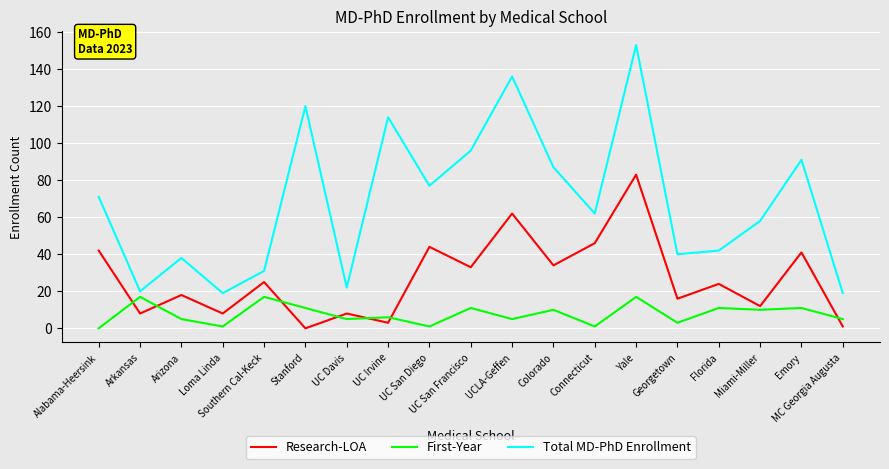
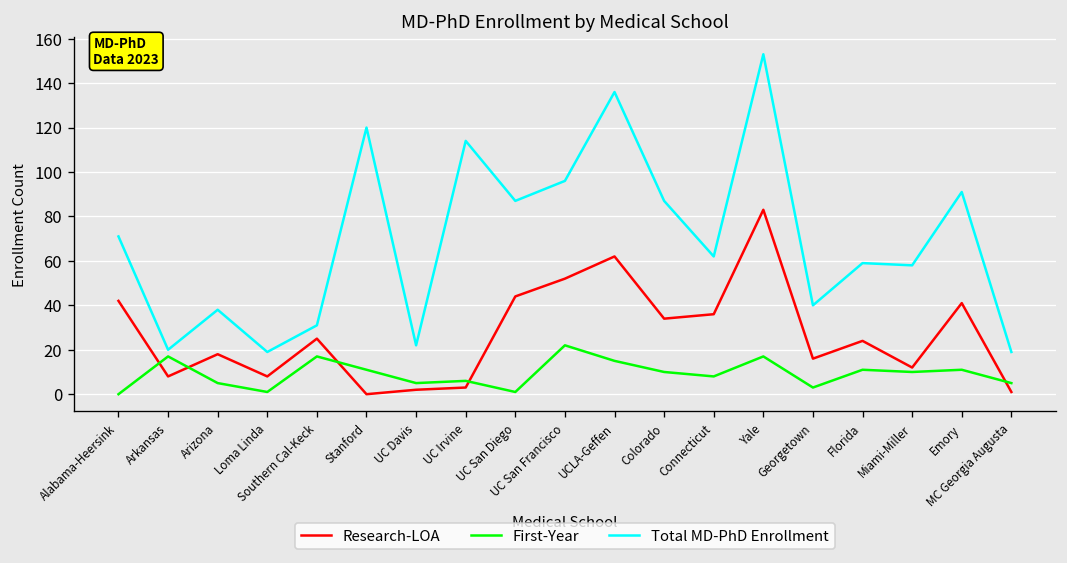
Research-LOA, UC Davis: 8 -> 2
Total MD-PhD Enrollment, UC San Diego: 77 -> 87
Research-LOA, UC San Francisco: 33 -> 52
First-Year, UC San Francisco: 11 -> 22
First-Year, UCLA-Geffen: 5 -> 15
Research-LOA, Connecticut: 46 -> 36
First-Year, Connecticut: 1 -> 8
Total MD-PhD Enrollment, Florida: 42 -> 59
